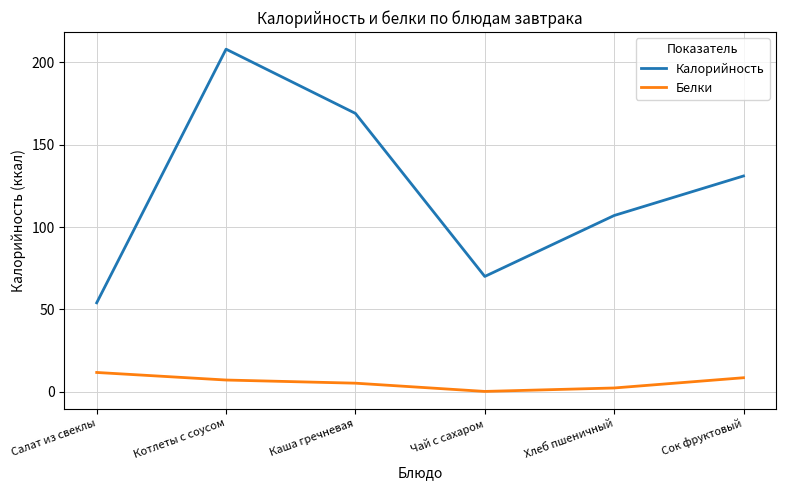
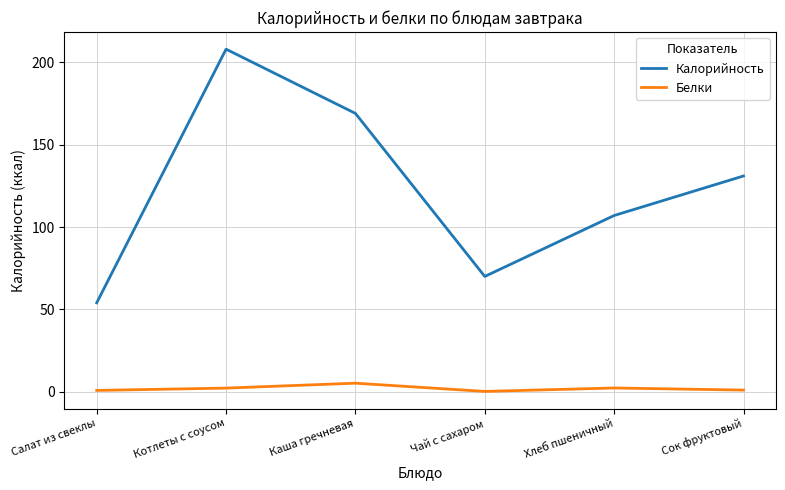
Белки, Салат из свеклы: 12 -> 1
Белки, Котлеты с соусом: 7 -> 2
Белки, Сок фруктовый: 9 -> 1
